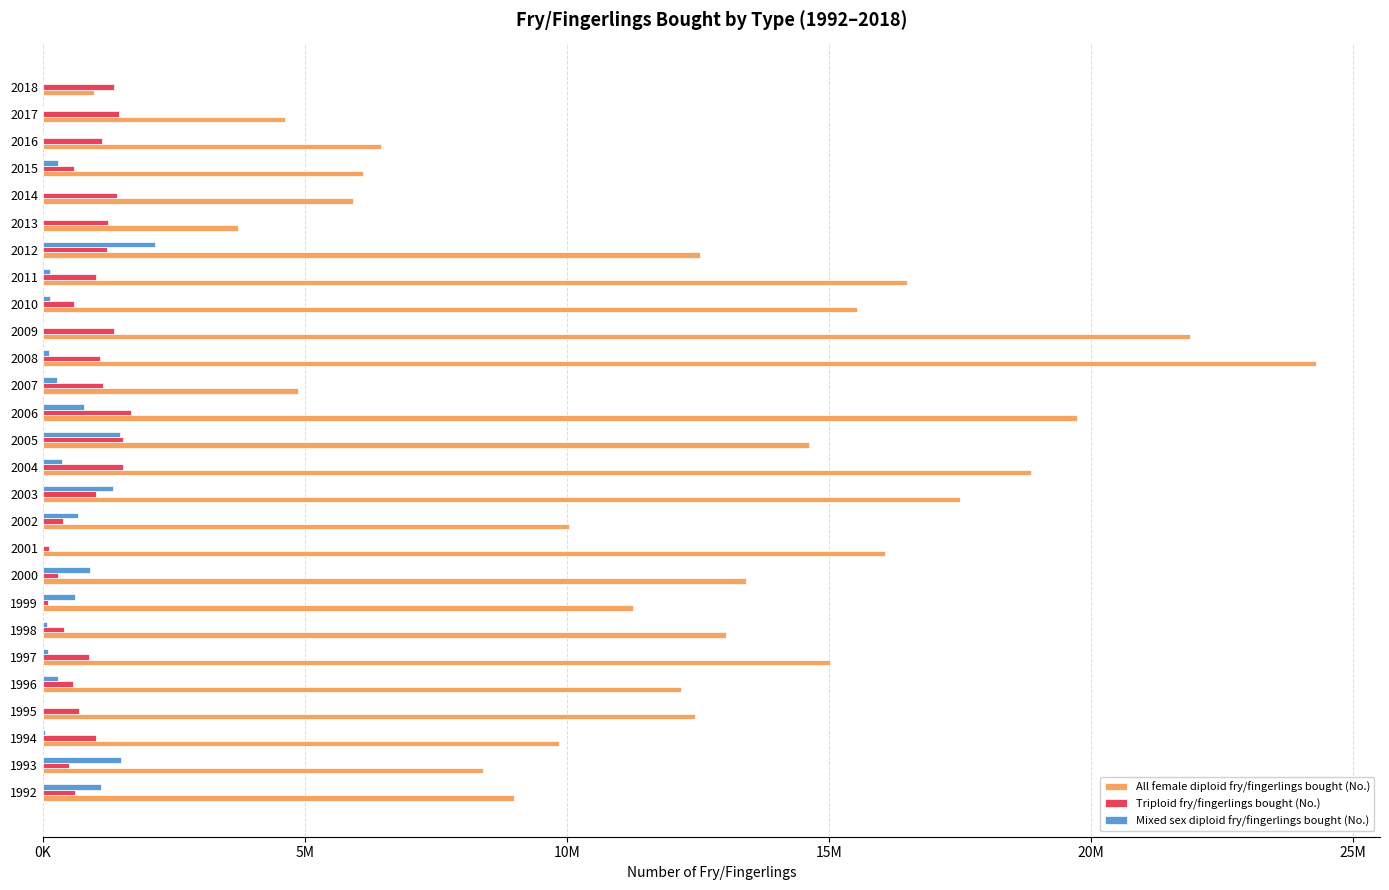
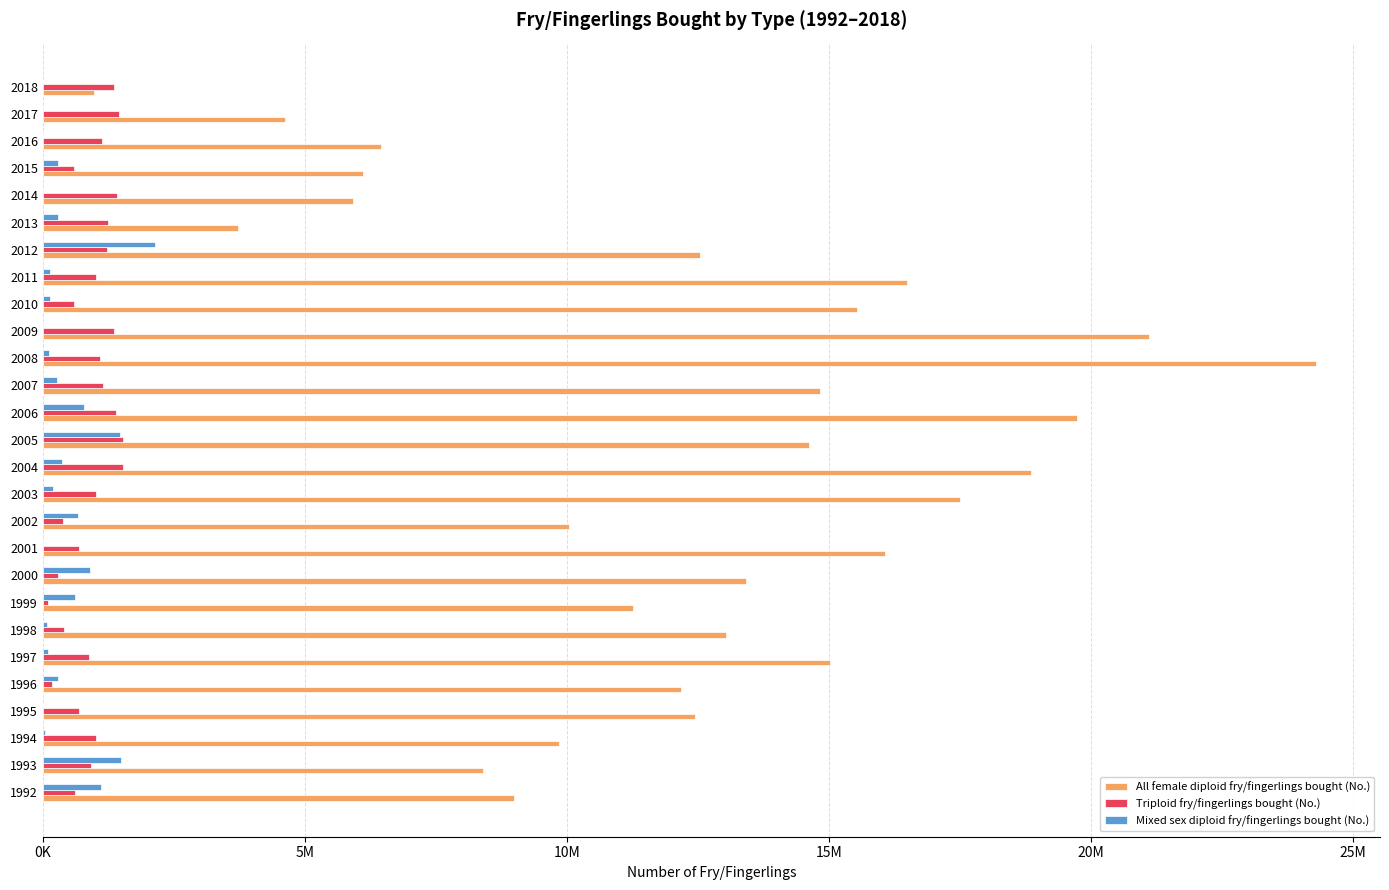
Mixed sex diploid fry/fingerlings bought (No.), 2013: 0 -> 300000
All female diploid fry/fingerlings bought (No.), 2009: 21900000 -> 21100000
All female diploid fry/fingerlings bought (No.), 2007: 4900000 -> 14800000
Triploid fry/fingerlings bought (No.), 2006: 1700000 -> 1400000
Mixed sex diploid fry/fingerlings bought (No.), 2003: 1300000 -> 200000
Triploid fry/fingerlings bought (No.), 2001: 100000 -> 700000
Triploid fry/fingerlings bought (No.), 1996: 600000 -> 200000
Triploid fry/fingerlings bought (No.), 1993: 500000 -> 900000
